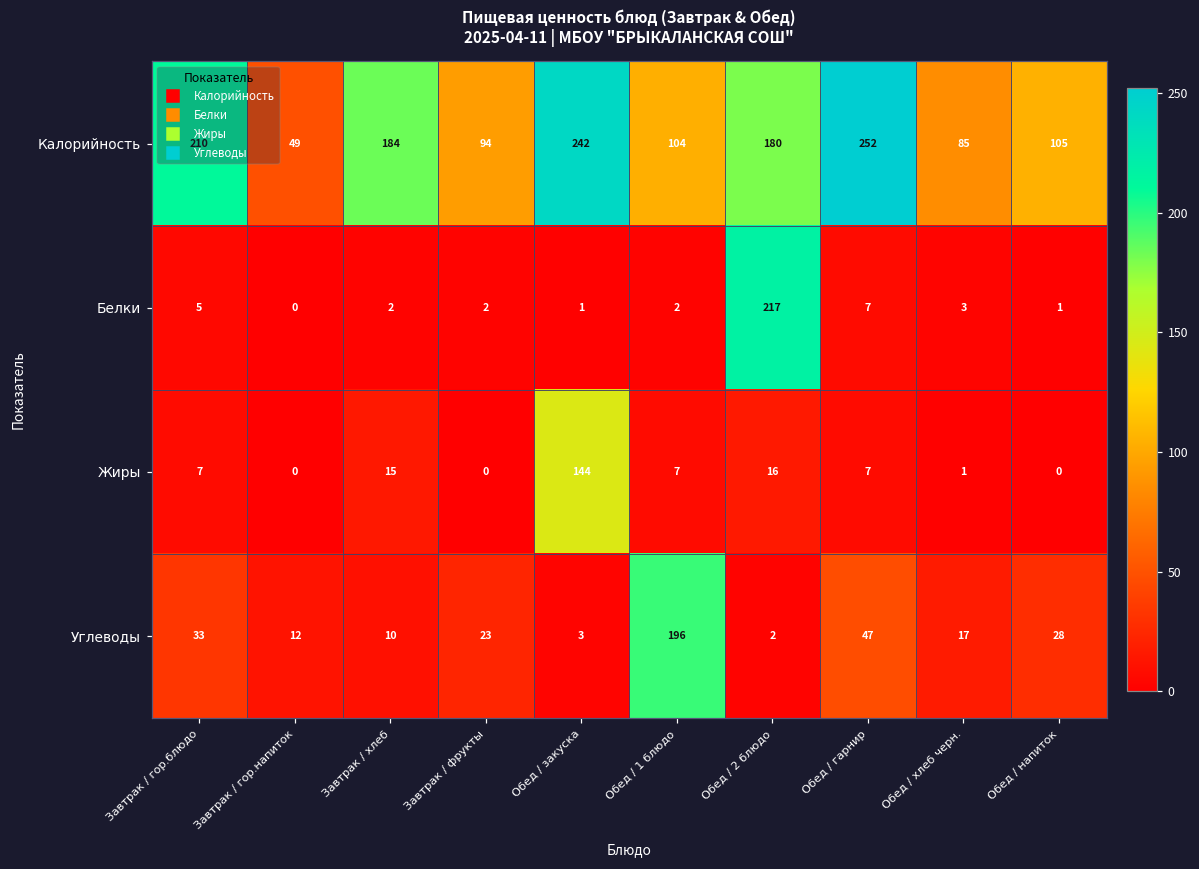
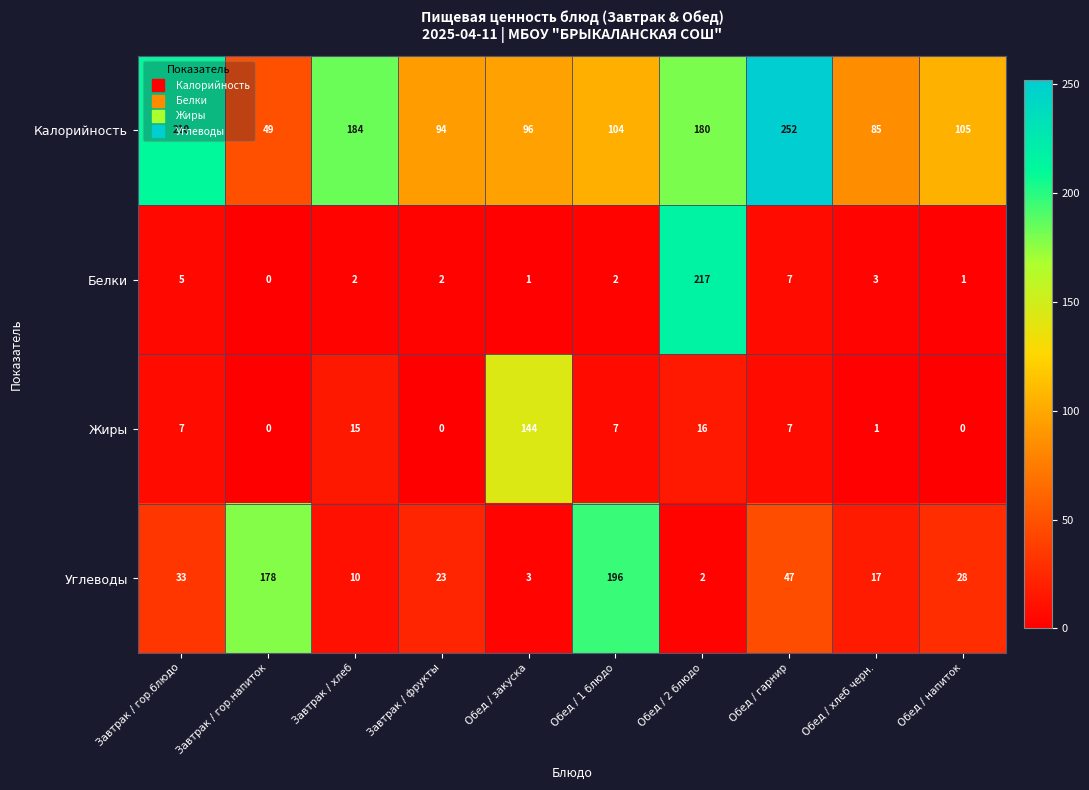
Калорийность, Обед / закуска: 242 -> 96
Углеводы, Завтрак / гор.напиток: 12 -> 178
